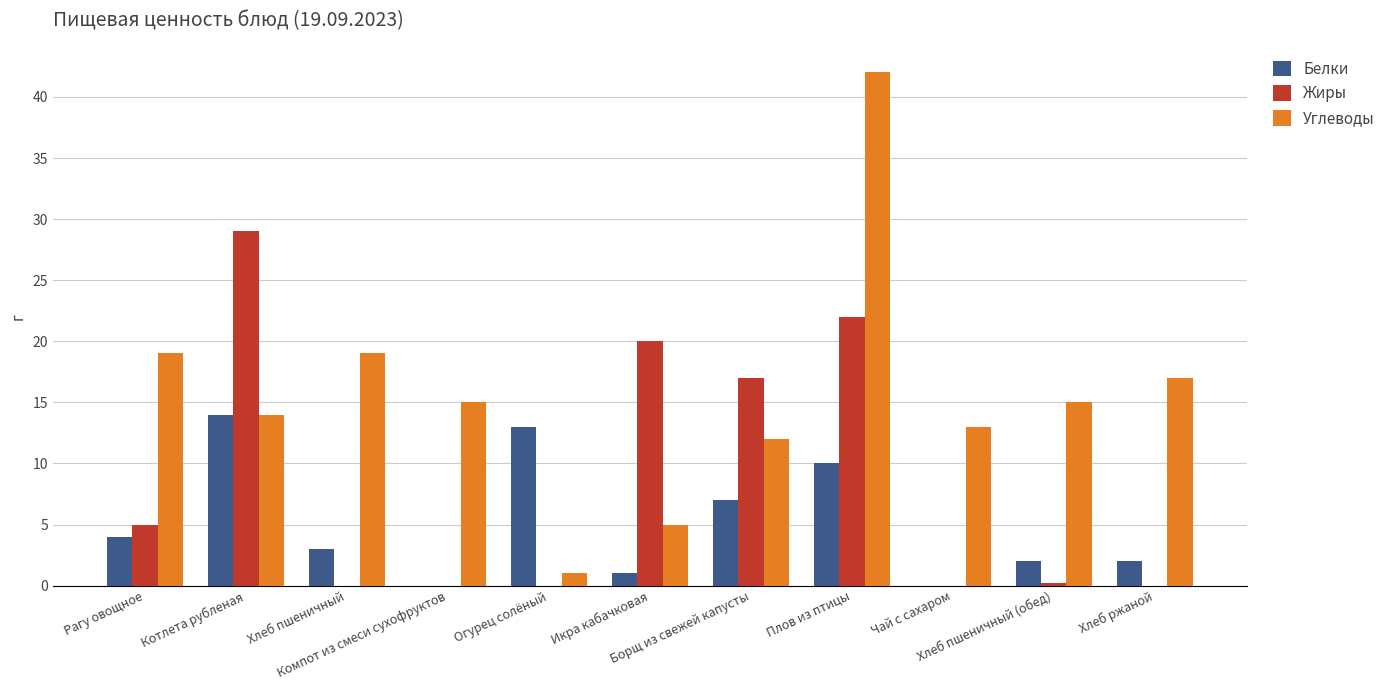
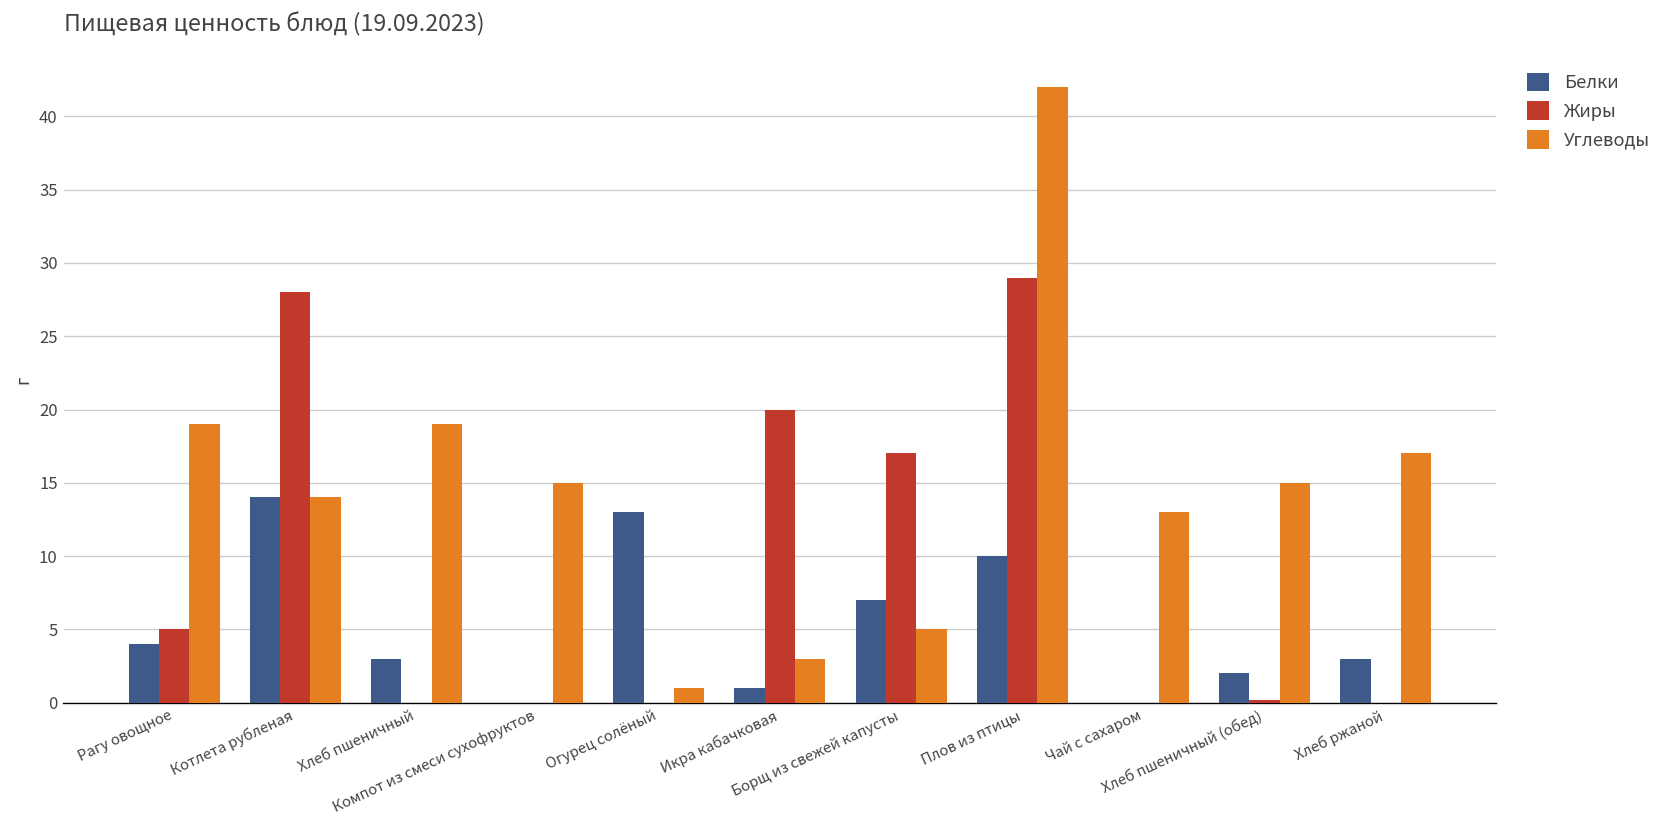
Жиры, Котлета рубленая: 29 -> 28
Углеводы, Икра кабачковая: 5 -> 3
Углеводы, Борщ из свежей капусты: 12 -> 5
Жиры, Плов из птицы: 22 -> 29
Белки, Хлеб ржаной: 2 -> 3
